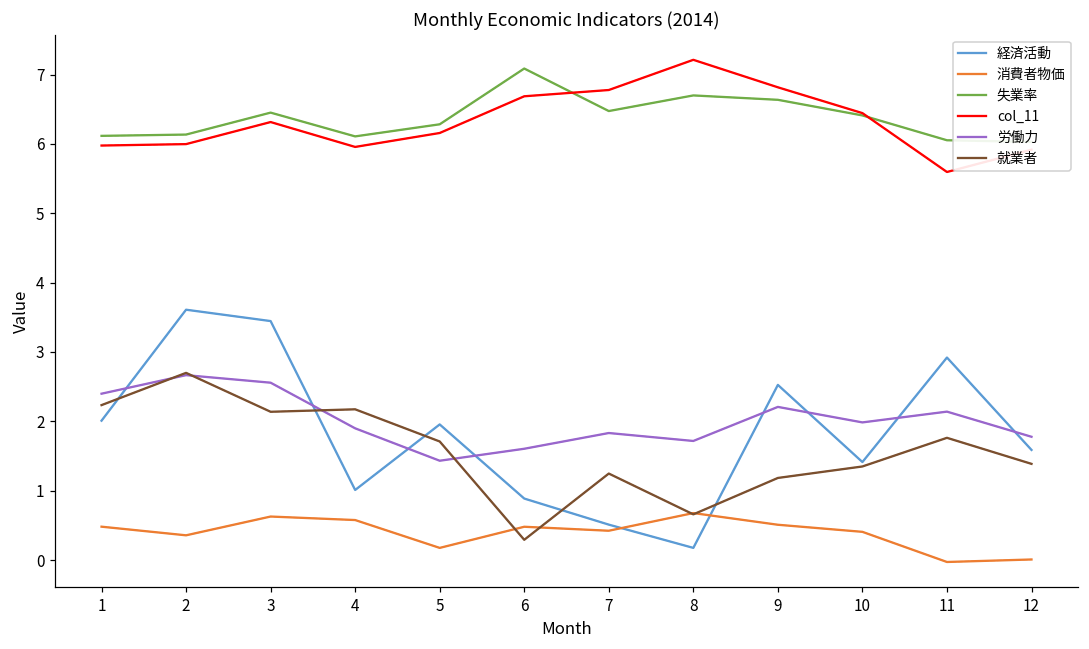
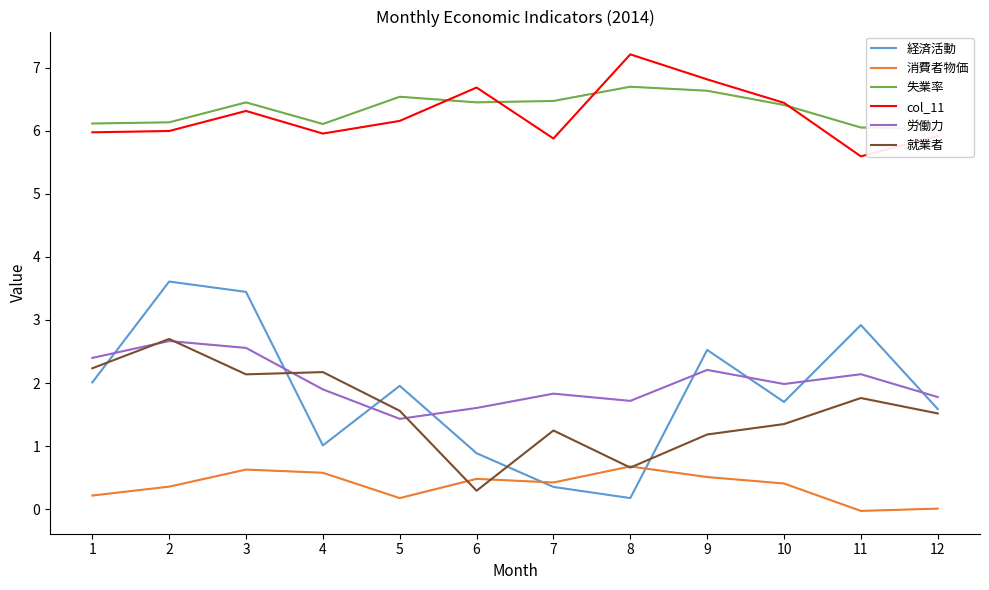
消費者物価, 1: 0.5 -> 0.2
失業率, 5: 6.3 -> 6.5
就業者, 5: 1.7 -> 1.6
失業率, 6: 7.1 -> 6.5
経済活動, 7: 0.5 -> 0.4
col_11, 7: 6.8 -> 5.9
経済活動, 10: 1.4 -> 1.7
就業者, 12: 1.4 -> 1.5
